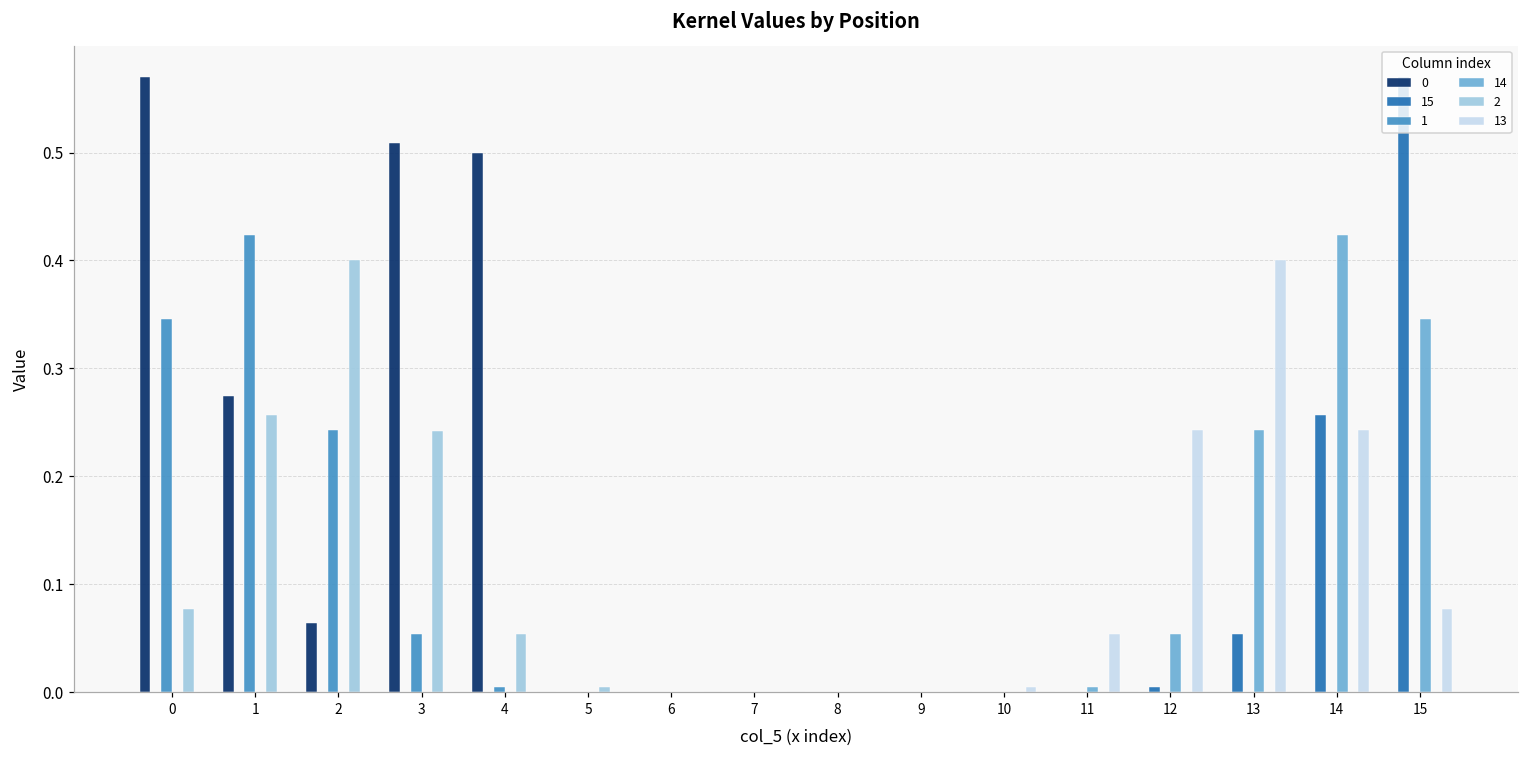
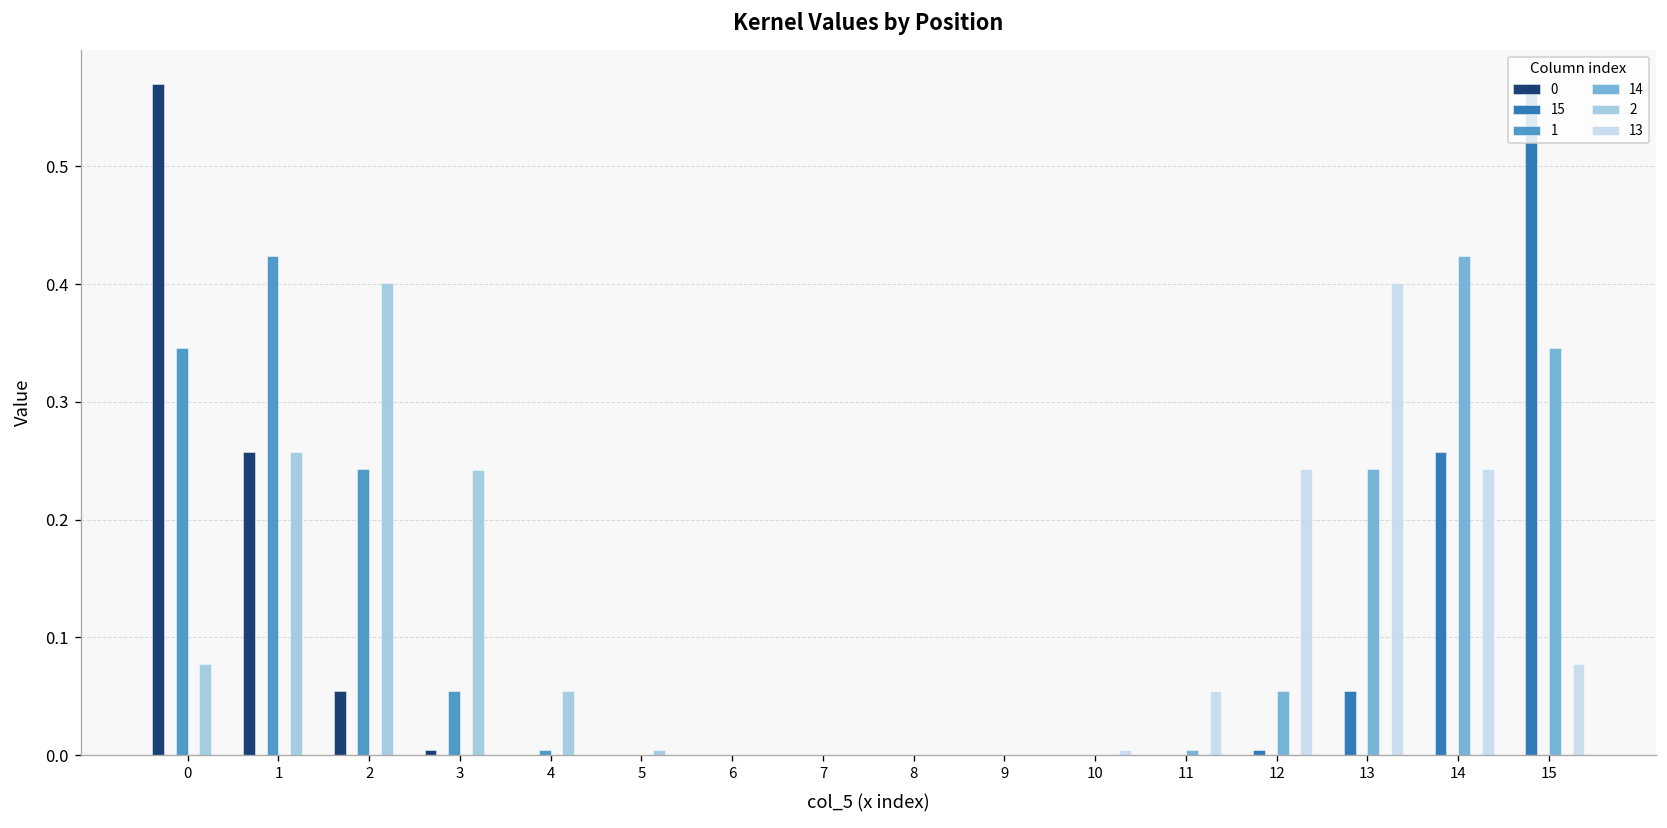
0, 1: 0.27 -> 0.26
0, 2: 0.06 -> 0.05
0, 3: 0.51 -> 0.00
0, 4: 0.50 -> 0.00
